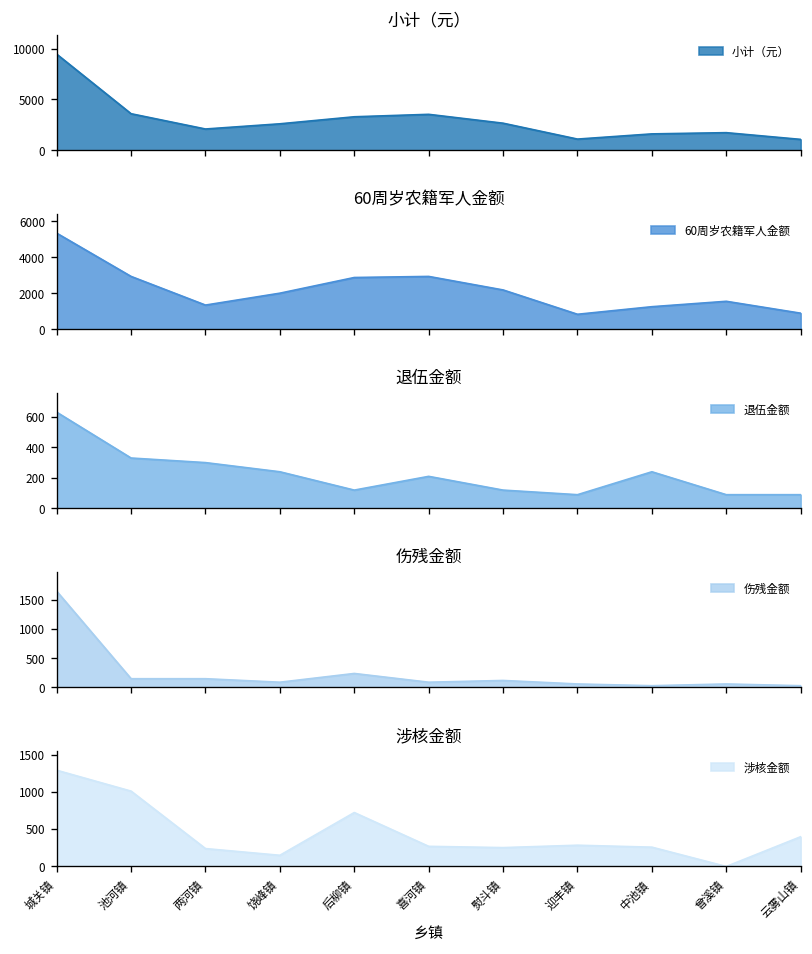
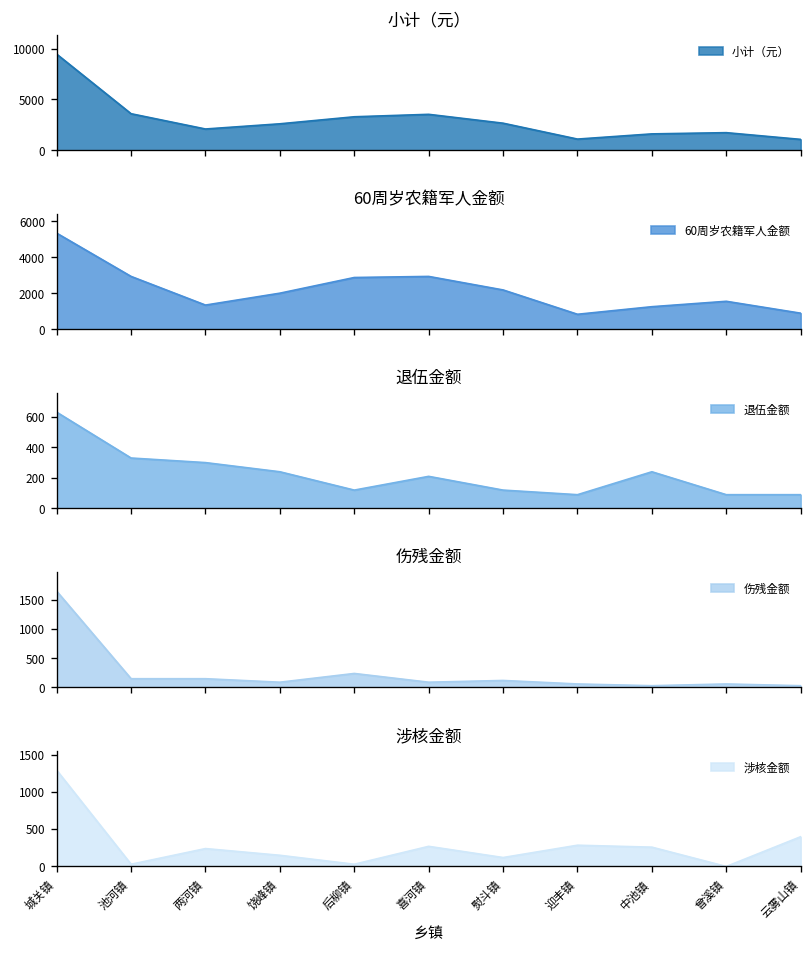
涉核金额, 池河镇: 1000 -> 0
涉核金额, 后柳镇: 700 -> 0
涉核金额, 熨斗镇: 300 -> 100
